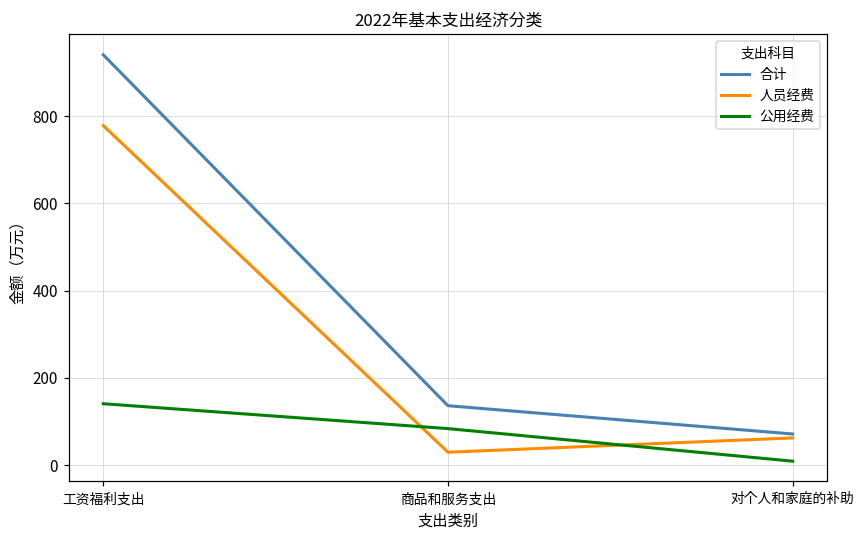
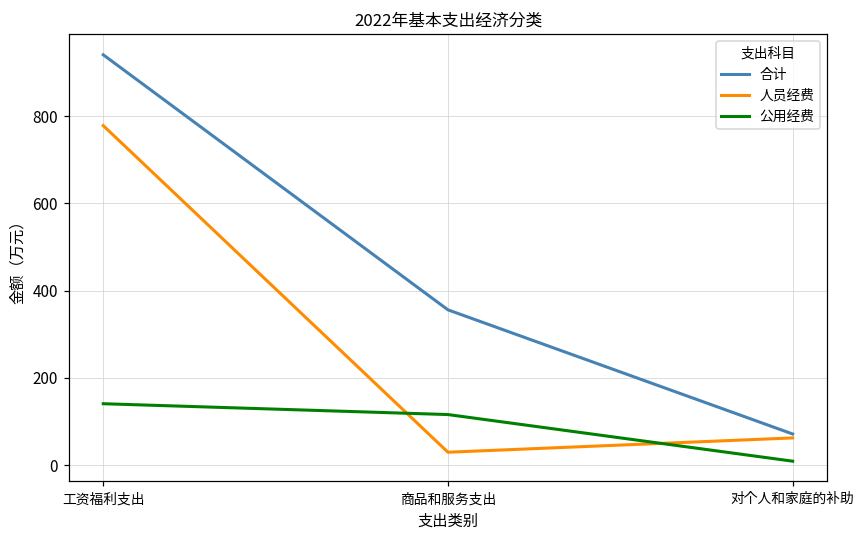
合计, 商品和服务支出: 140 -> 360
公用经费, 商品和服务支出: 80 -> 120
